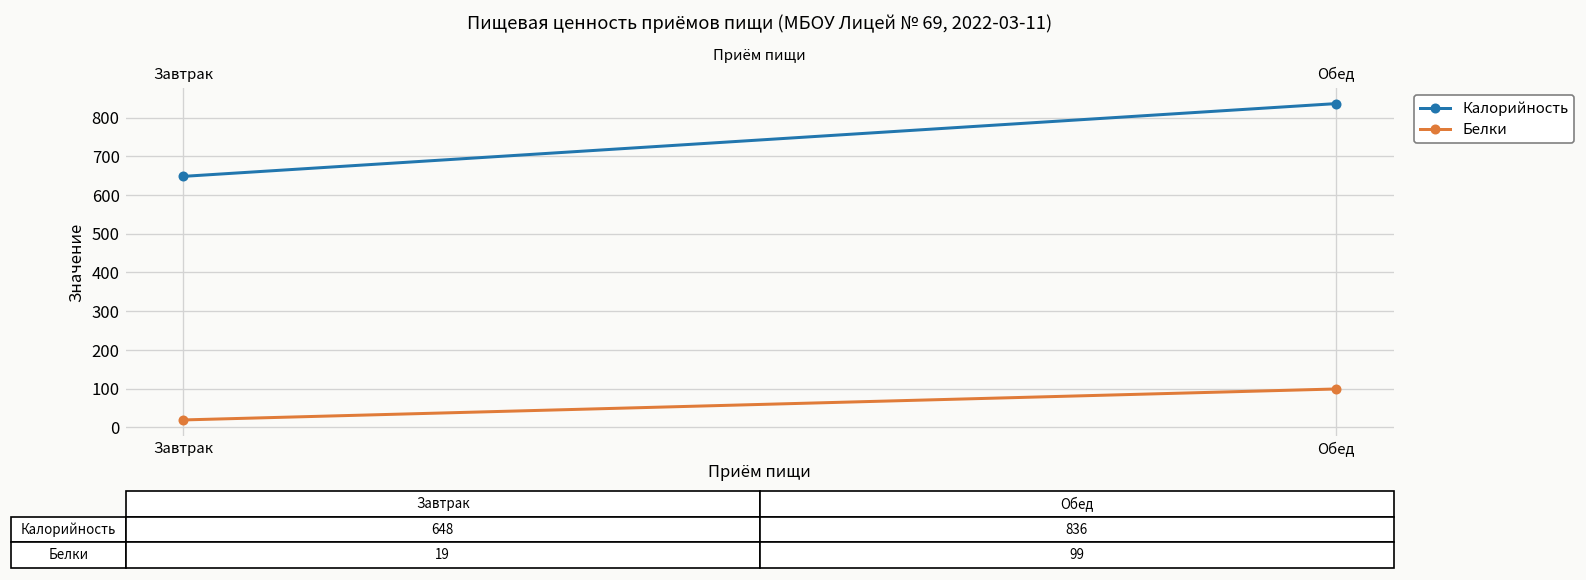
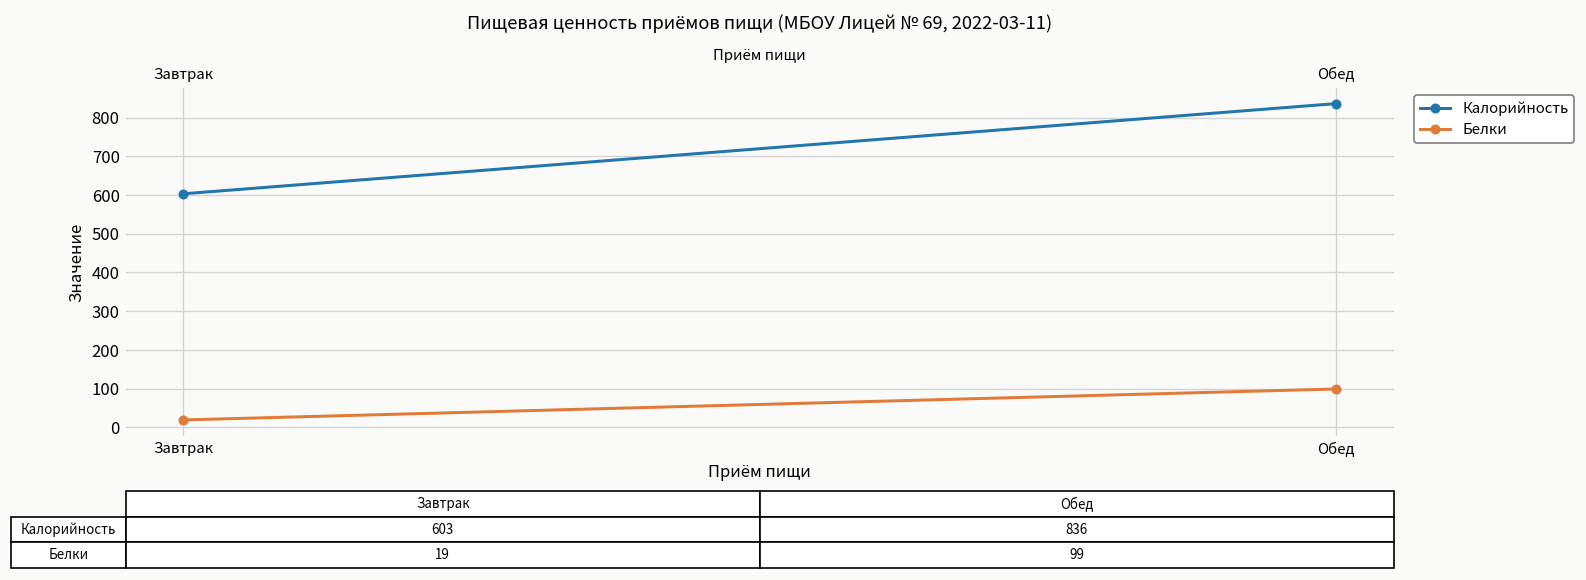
Калорийность, Завтрак: 648 -> 603
